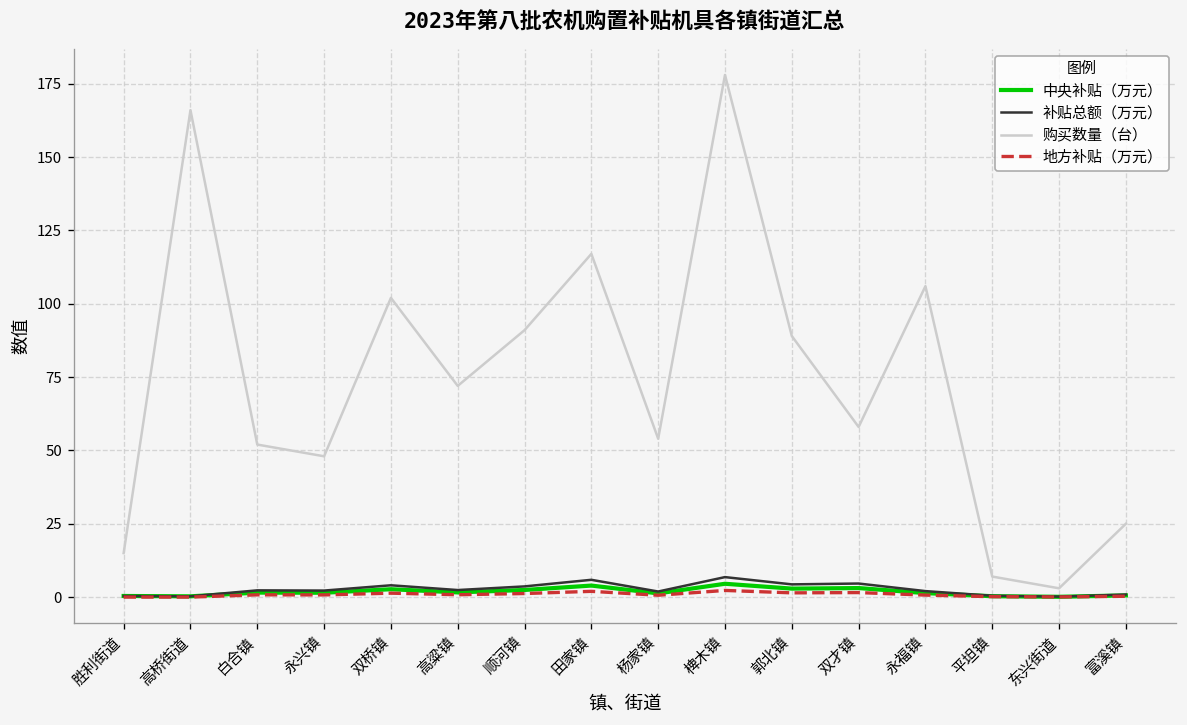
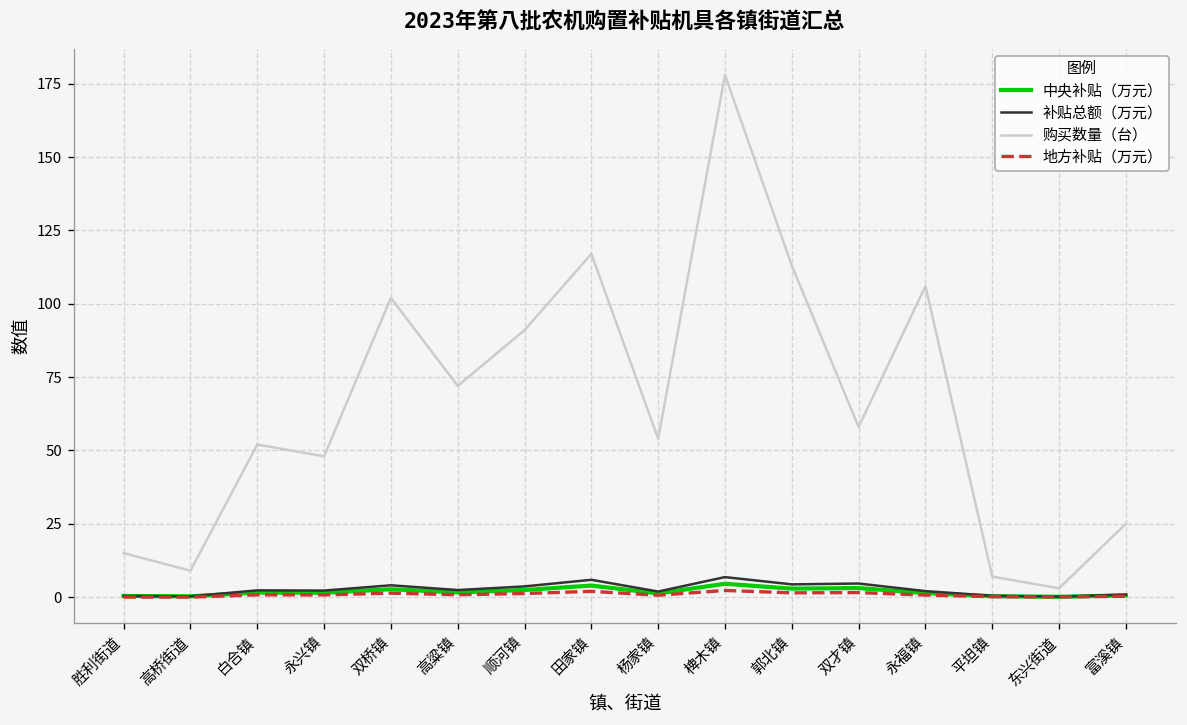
购买数量（台）, 高桥街道: 166 -> 9
购买数量（台）, 郭北镇: 89 -> 113
